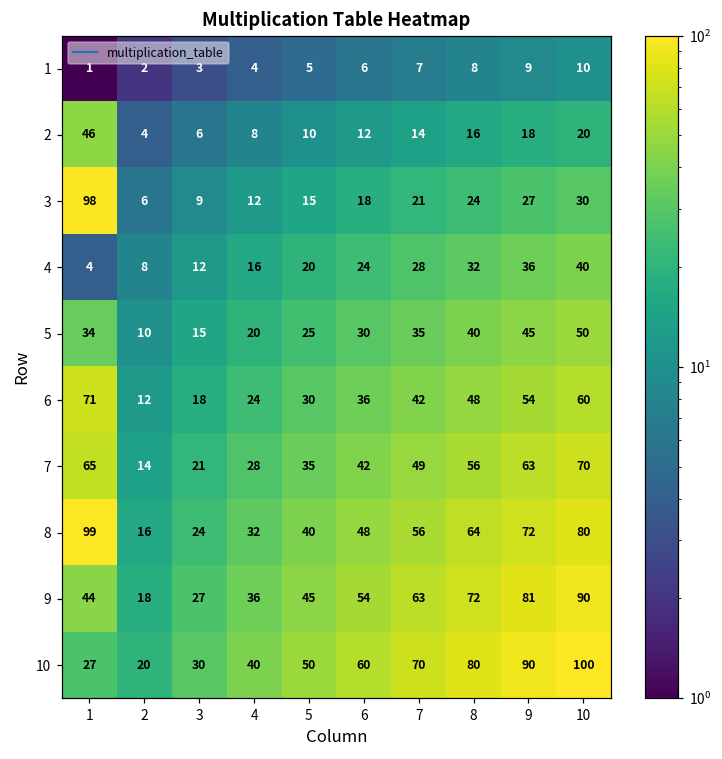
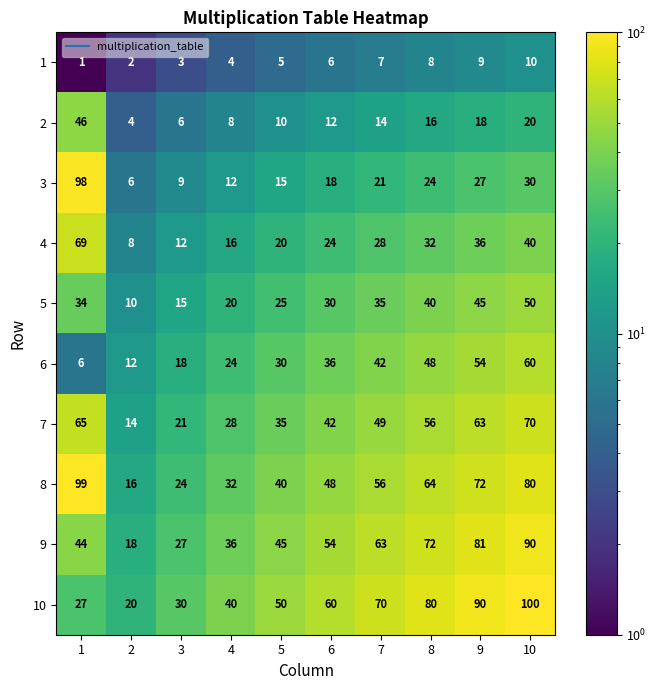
4, 1: 4 -> 69
6, 1: 71 -> 6
